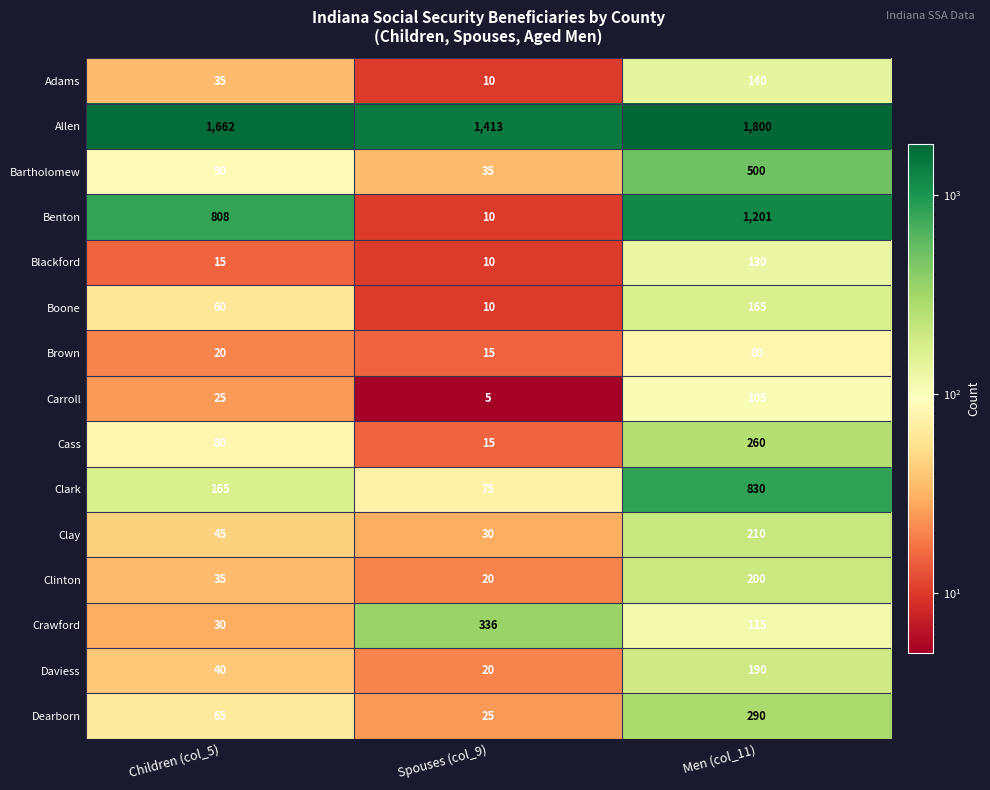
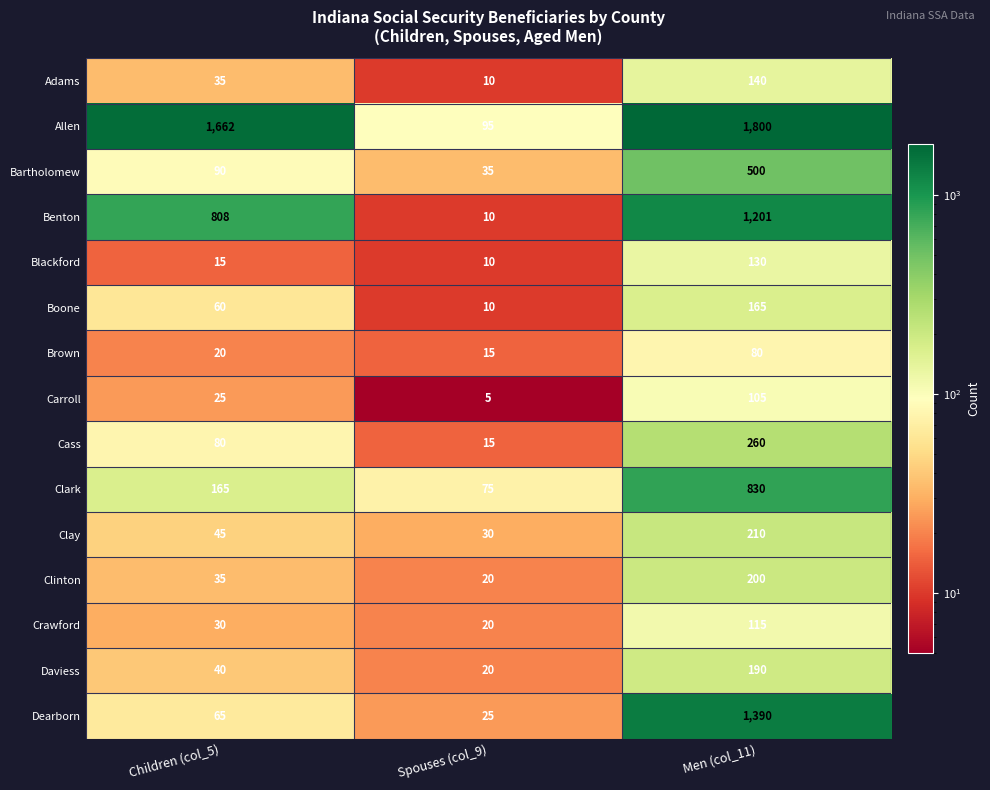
Allen, Spouses (col_9): 1,413 -> 95
Crawford, Spouses (col_9): 336 -> 20
Dearborn, Men (col_11): 290 -> 1,390
